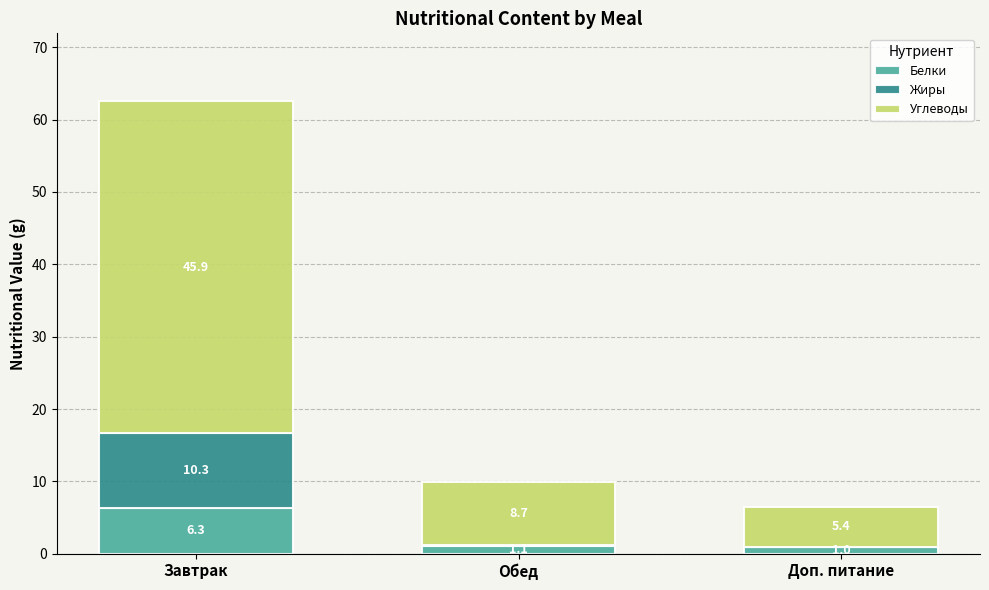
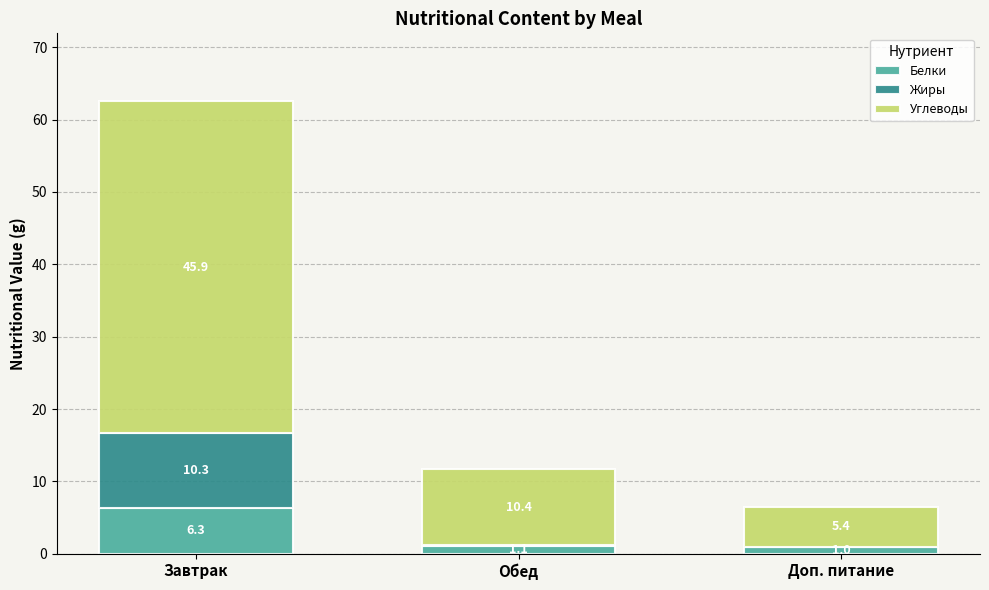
Углеводы, Обед: 8.7 -> 10.4
